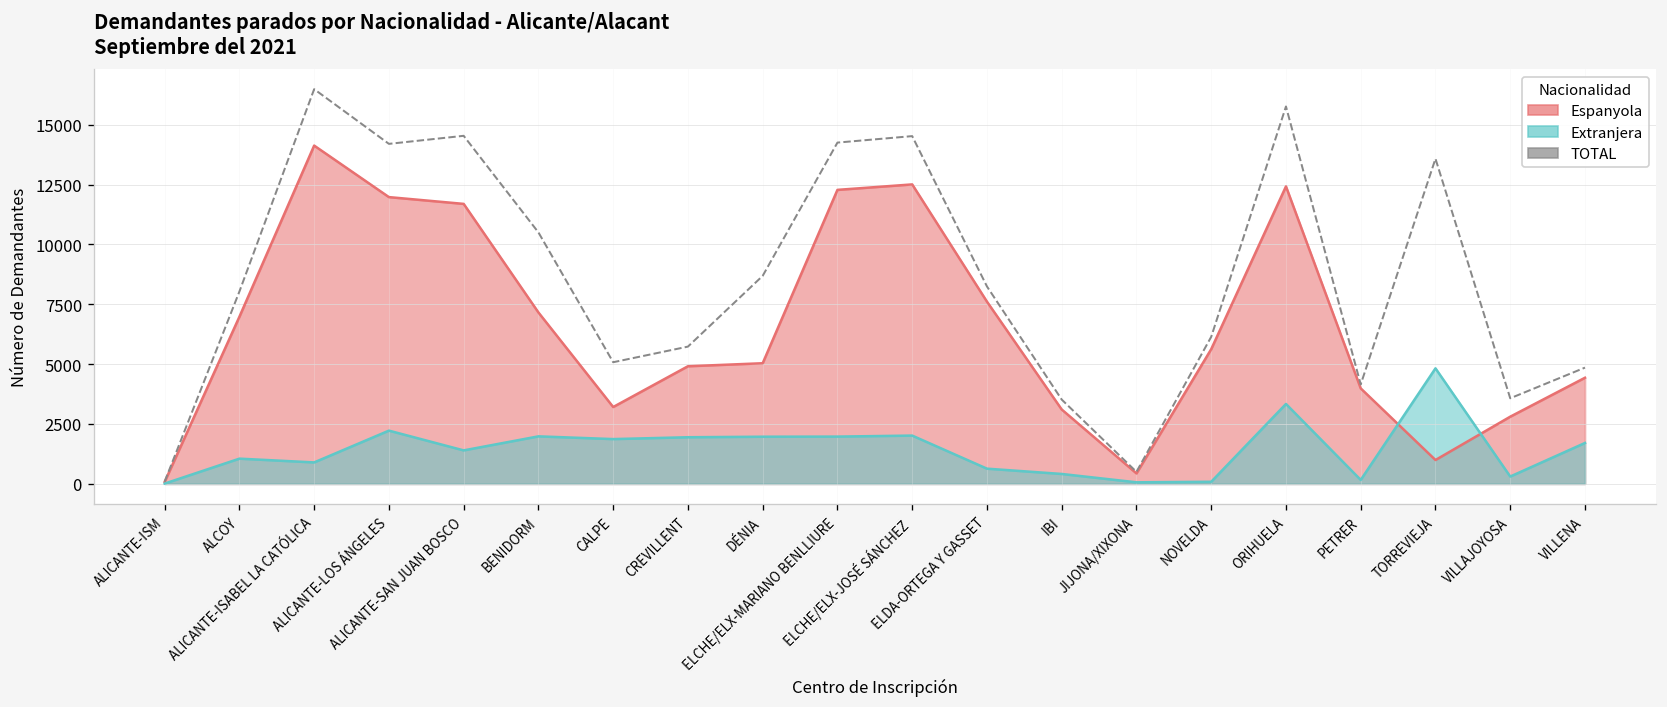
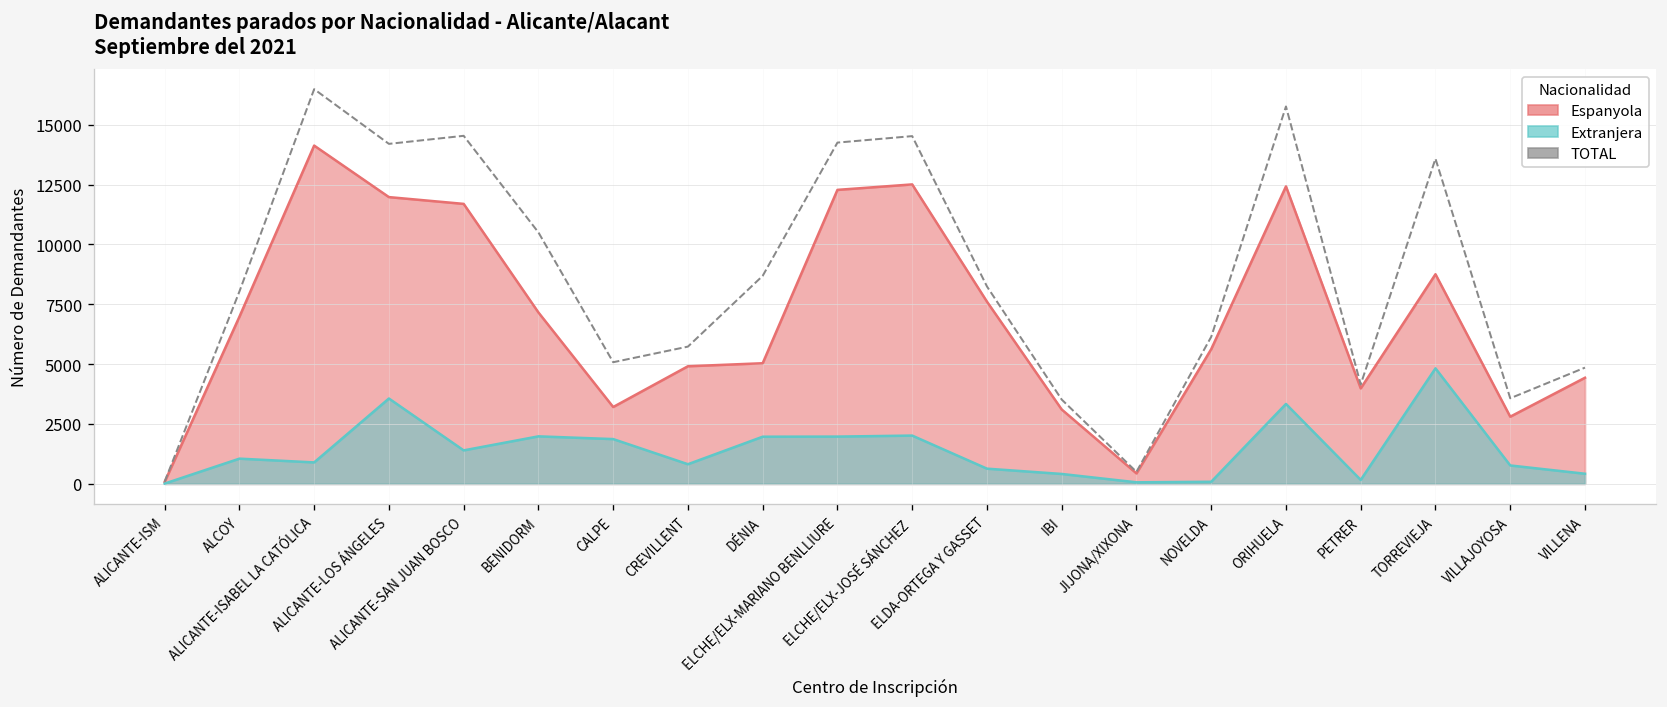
Extranjera, ALICANTE-LOS ÁNGELES: 2200 -> 3600
Extranjera, CREVILLENT: 1900 -> 800
Espanyola, TORREVIEJA: 1000 -> 8800
Extranjera, VILLAJOYOSA: 300 -> 800
Extranjera, VILLENA: 1700 -> 400
